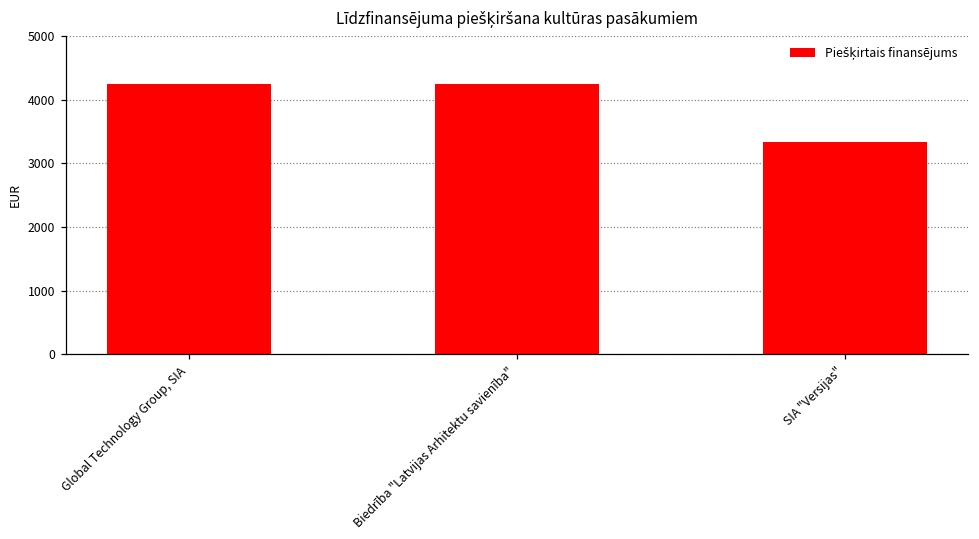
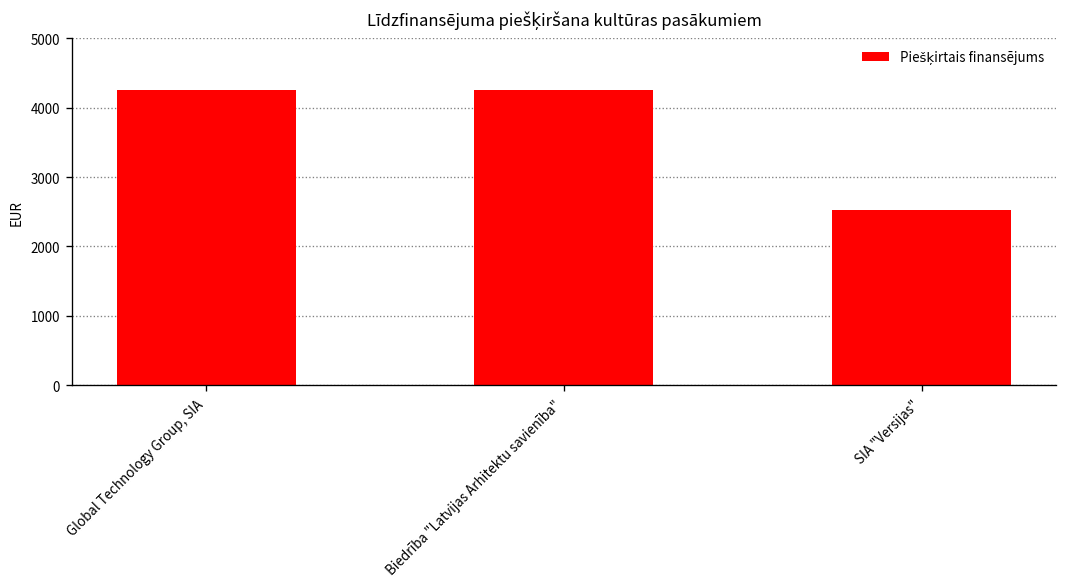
SIA "Versijas": 3300 -> 2500
